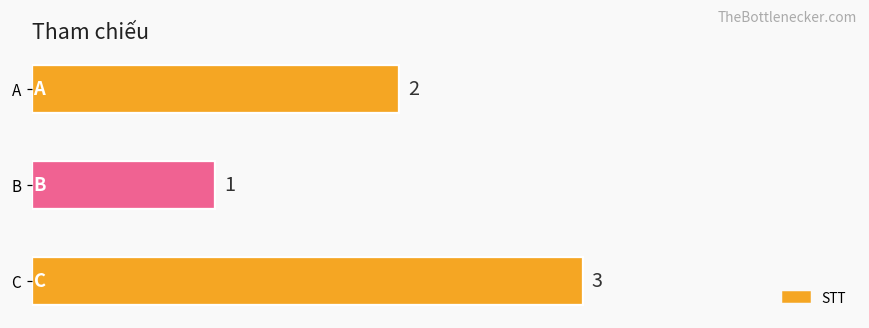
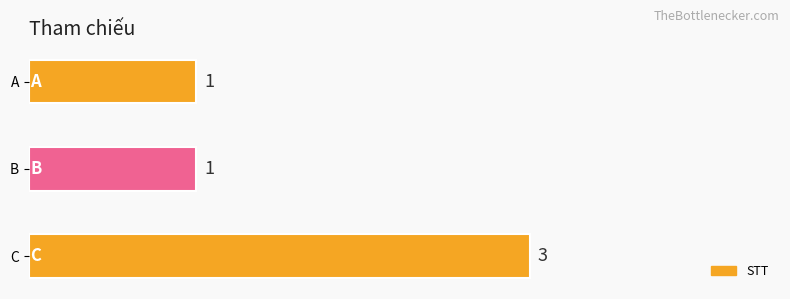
A: 2 -> 1
